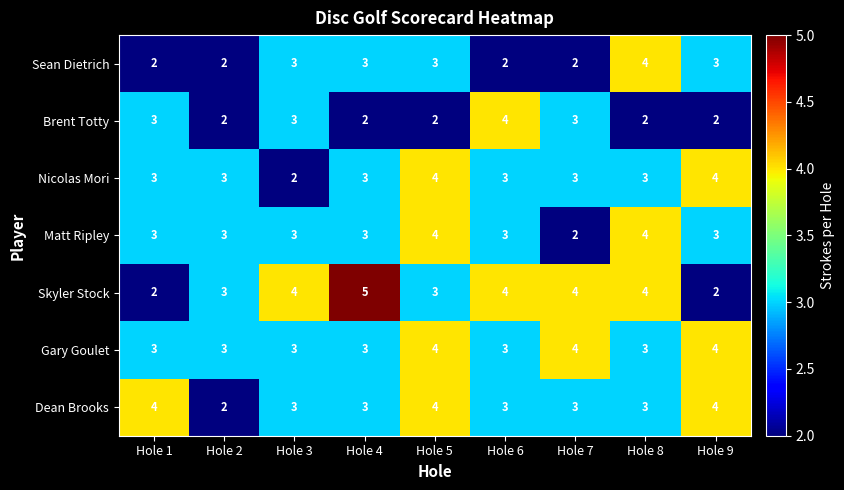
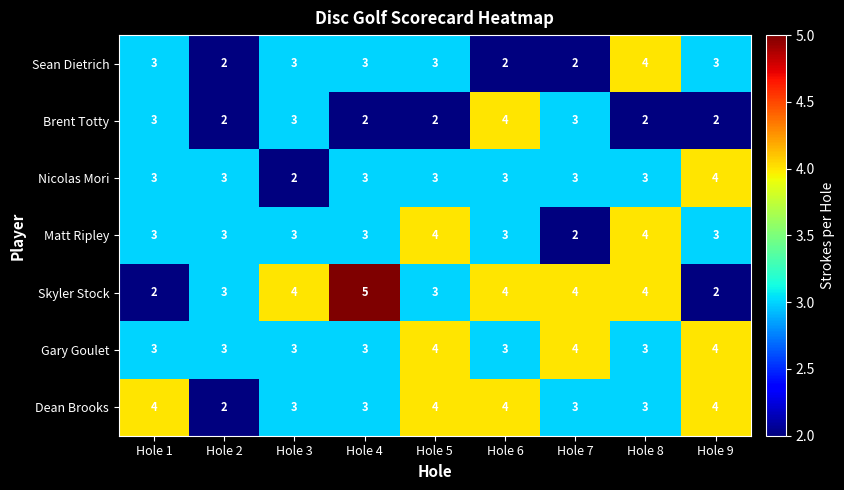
Sean Dietrich, Hole 1: 2 -> 3
Nicolas Mori, Hole 5: 4 -> 3
Dean Brooks, Hole 6: 3 -> 4
